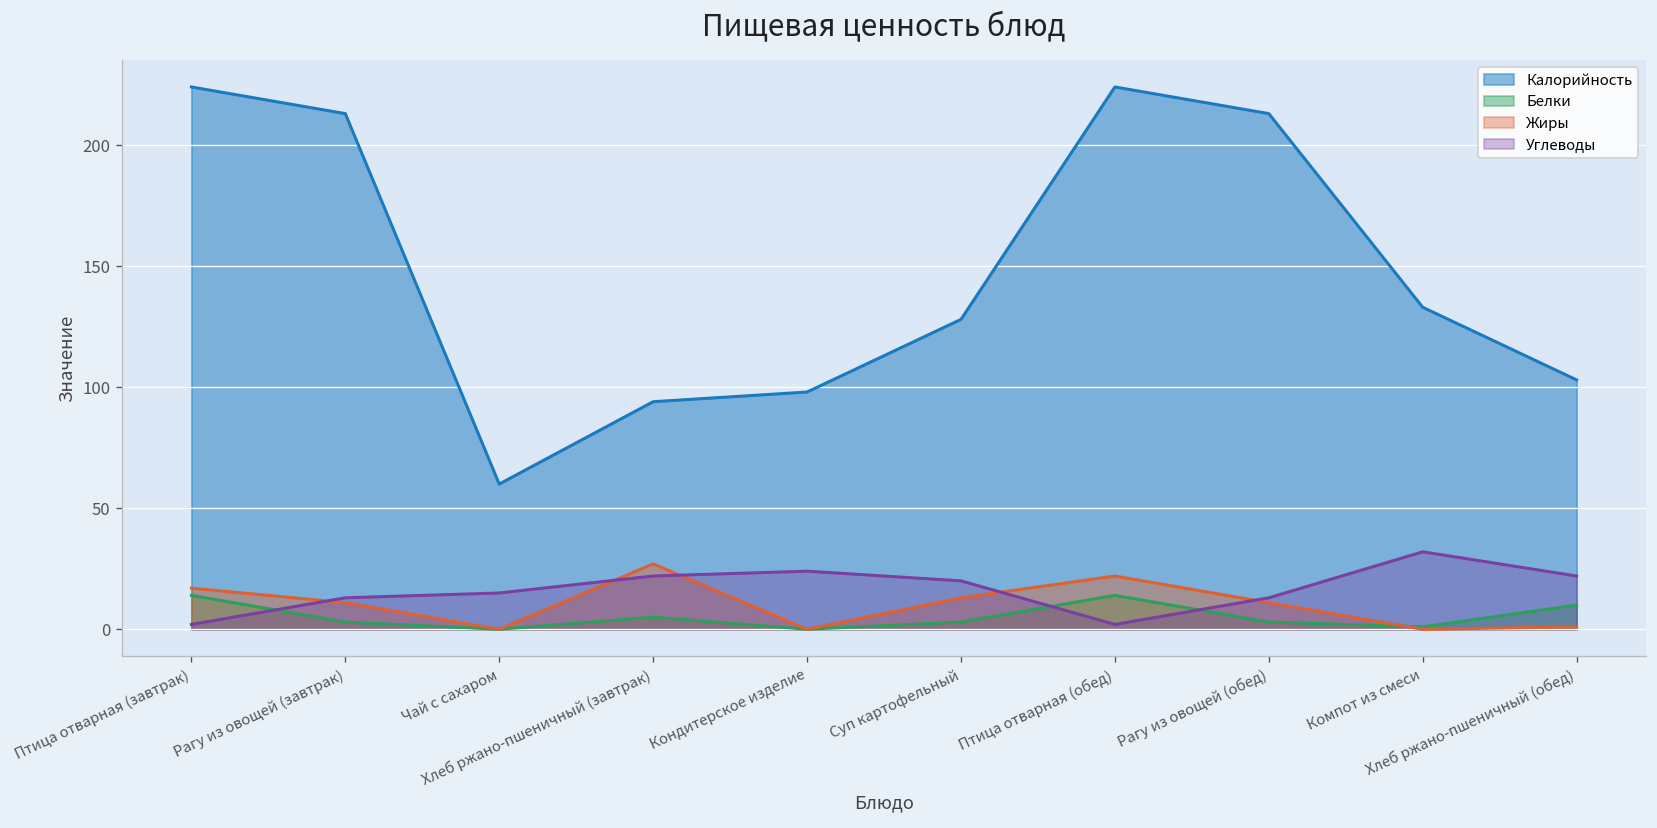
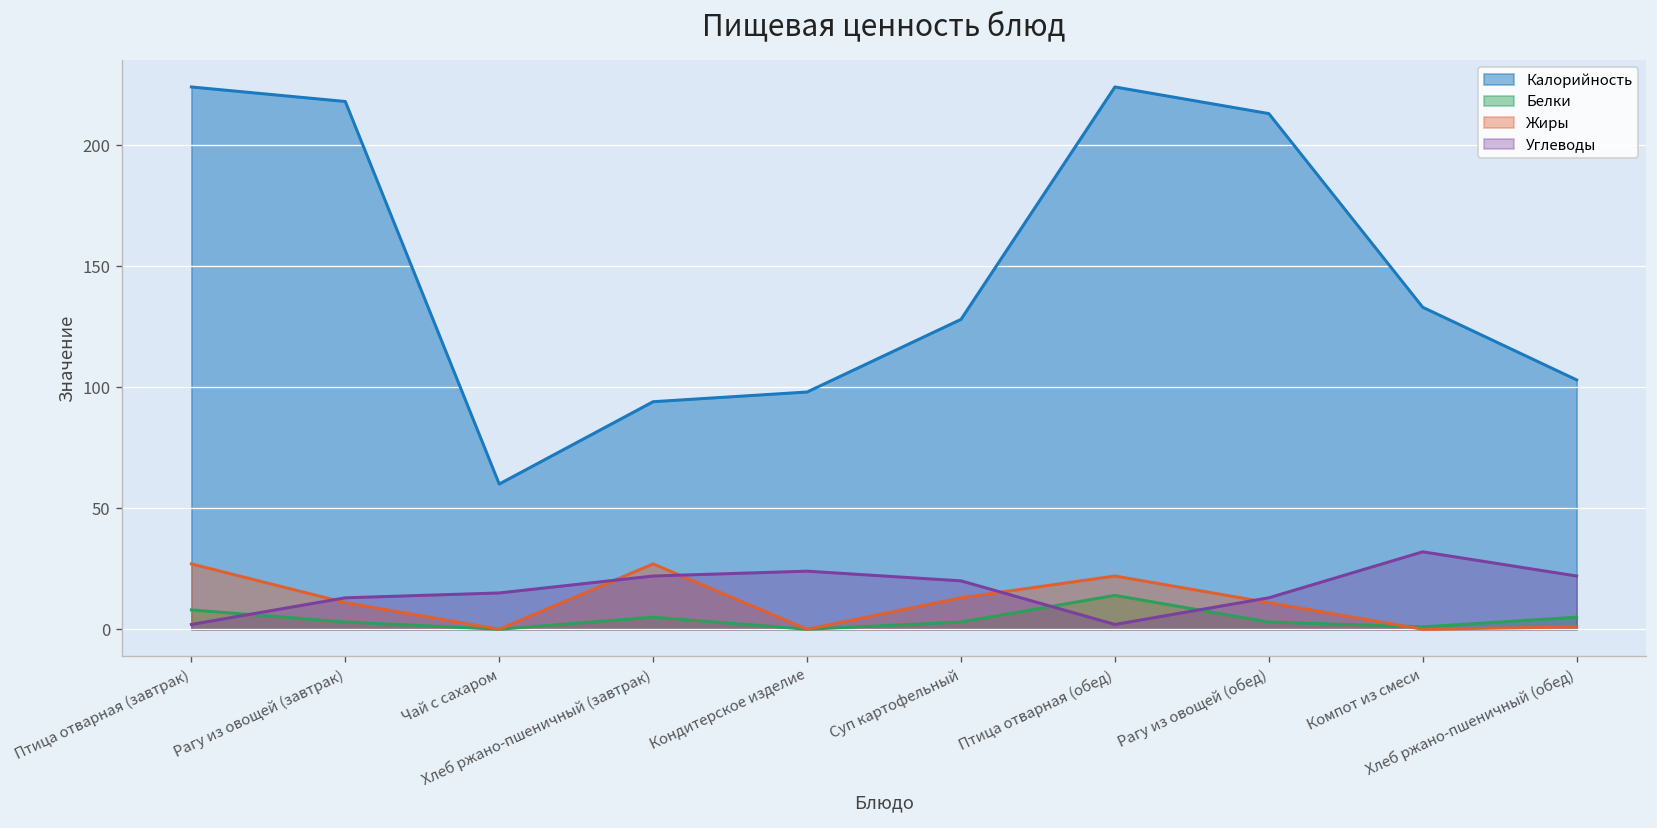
Белки, Птица отварная (завтрак): 14 -> 8
Жиры, Птица отварная (завтрак): 17 -> 27
Калорийность, Рагу из овощей (завтрак): 213 -> 218
Белки, Хлеб ржано-пшеничный (обед): 10 -> 5
